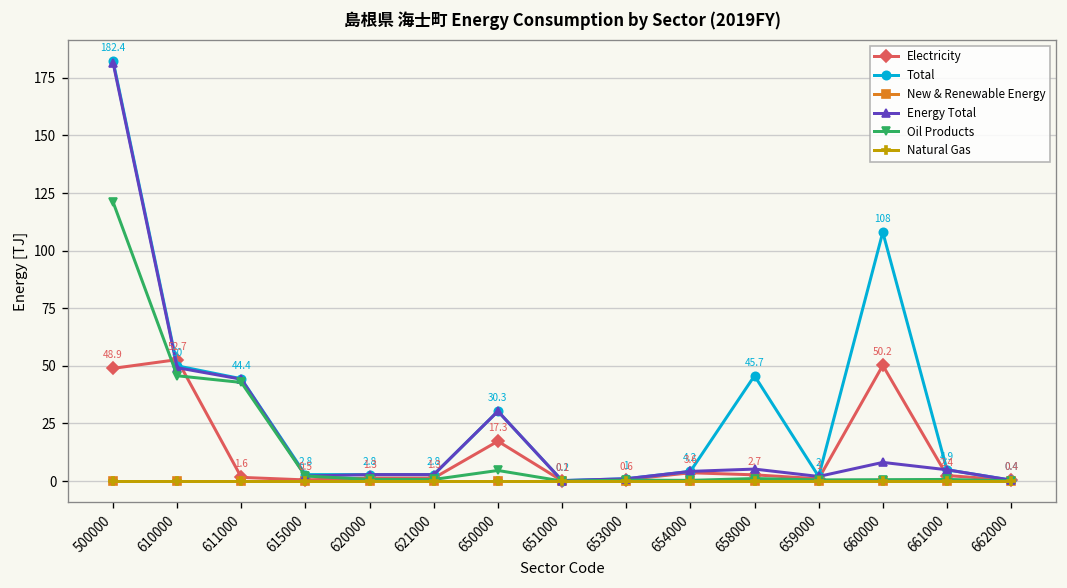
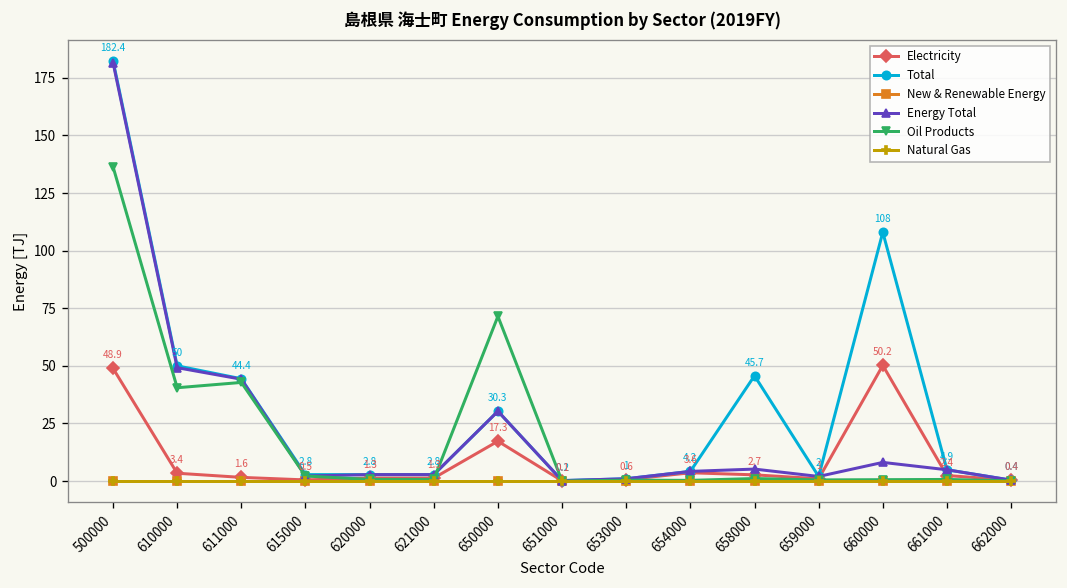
Oil Products, 500000: 121 -> 136
Electricity, 610000: 52.7 -> 3.4
Oil Products, 610000: 46 -> 41
Oil Products, 650000: 5 -> 72
